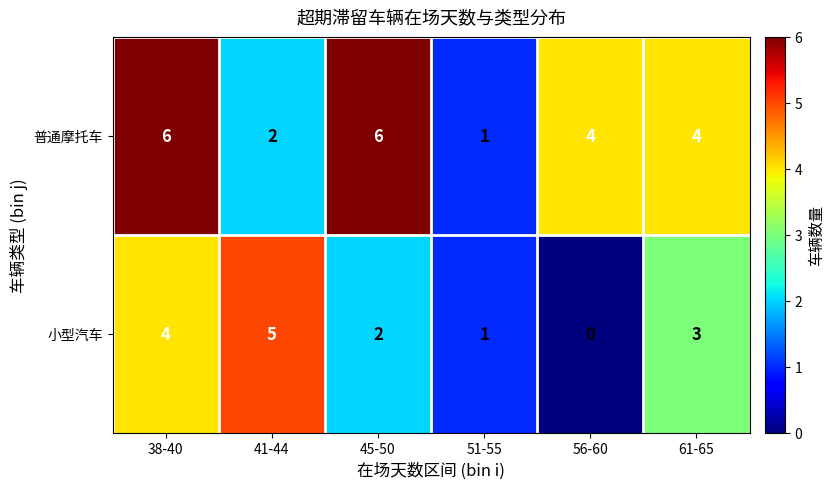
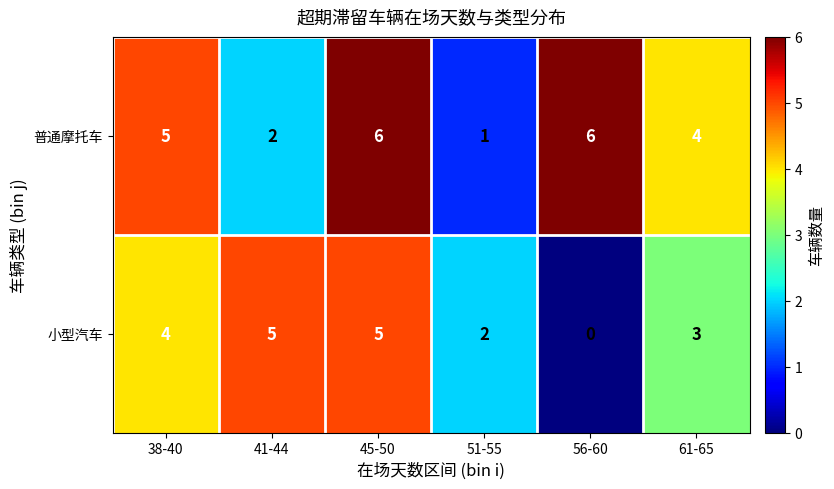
普通摩托车, 38-40: 6 -> 5
普通摩托车, 56-60: 4 -> 6
小型汽车, 45-50: 2 -> 5
小型汽车, 51-55: 1 -> 2
